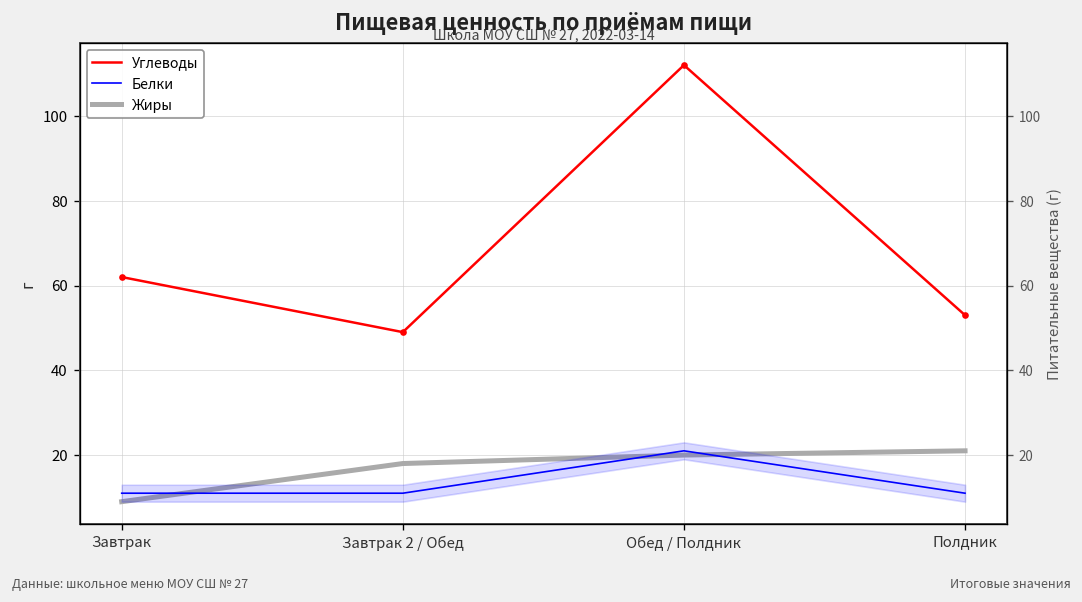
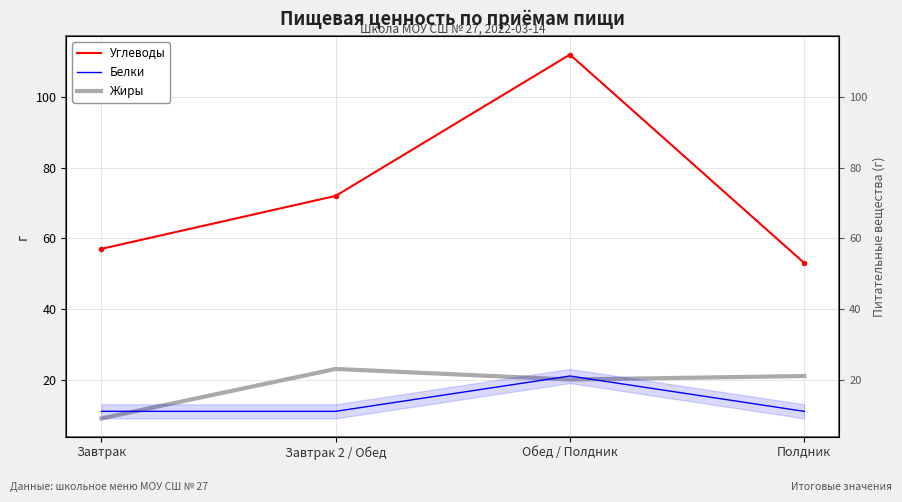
Углеводы, Завтрак: 62 -> 57
Углеводы, Завтрак 2 / Обед: 49 -> 72
Жиры, Завтрак 2 / Обед: 18 -> 23
